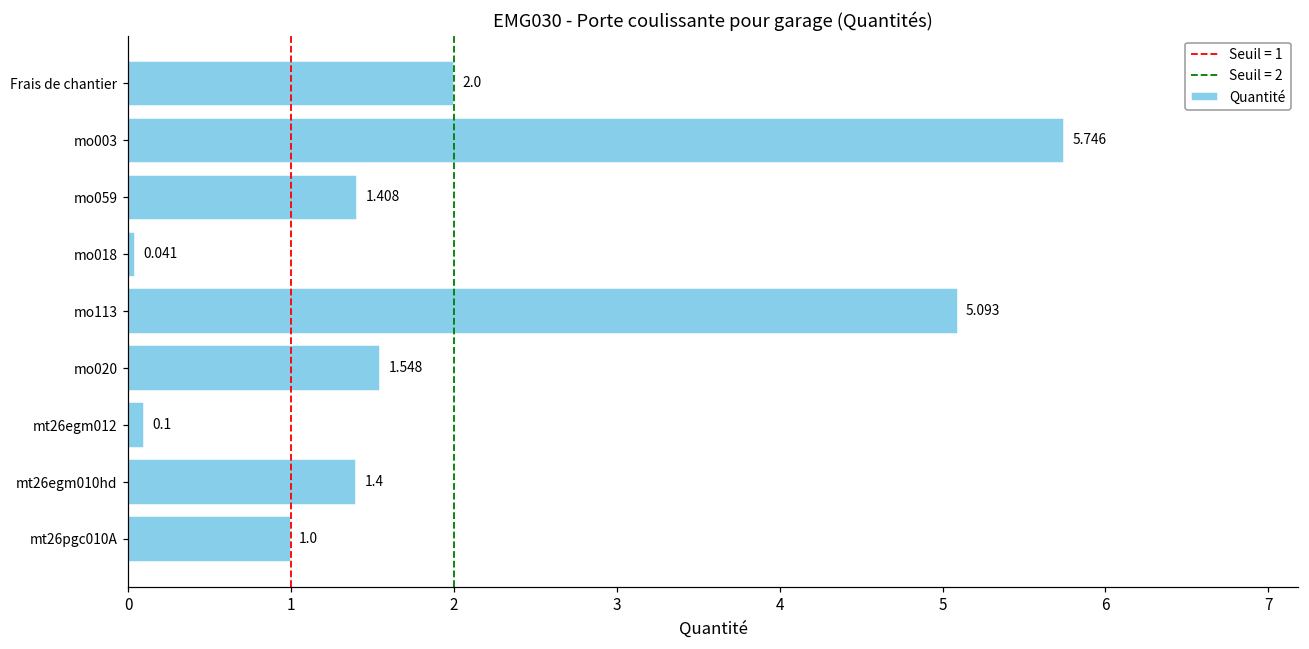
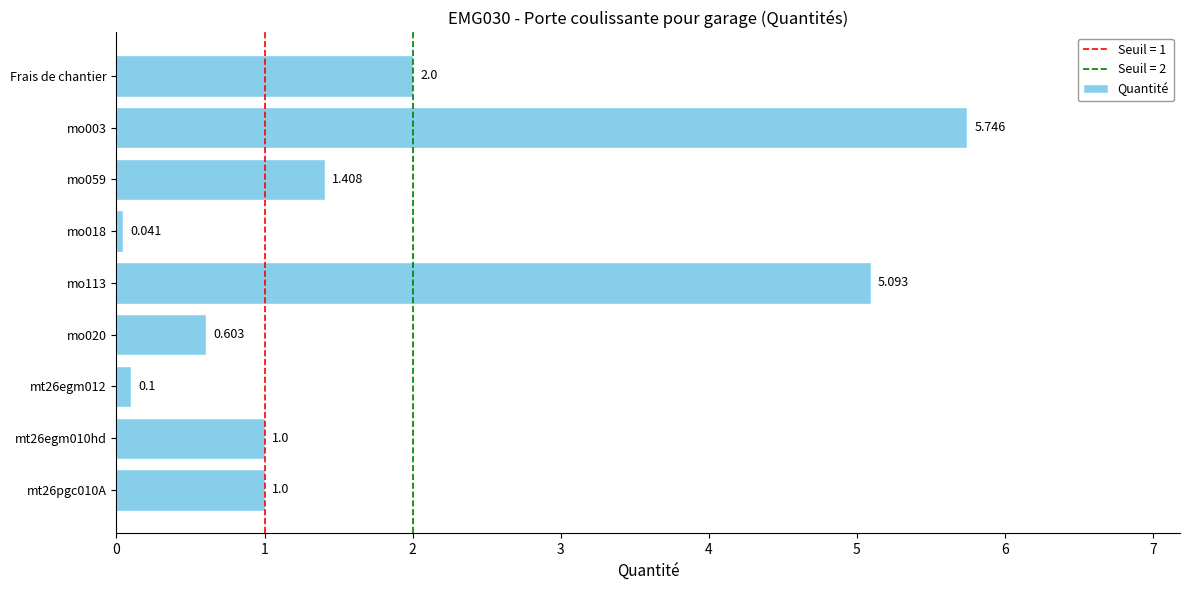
mo020: 1.548 -> 0.603
mt26egm010hd: 1.4 -> 1.0
